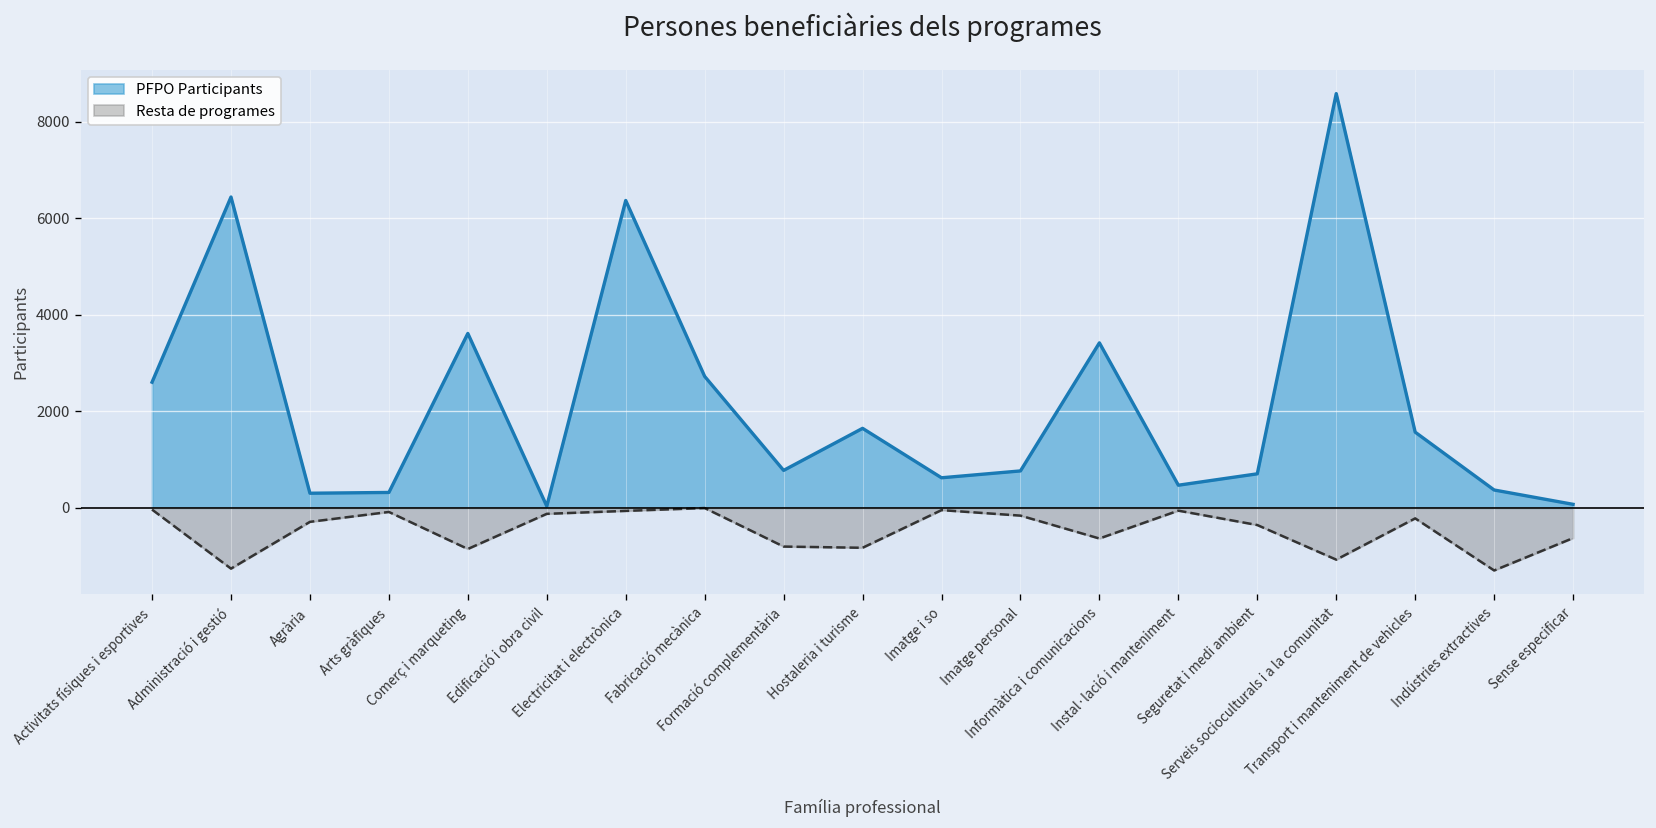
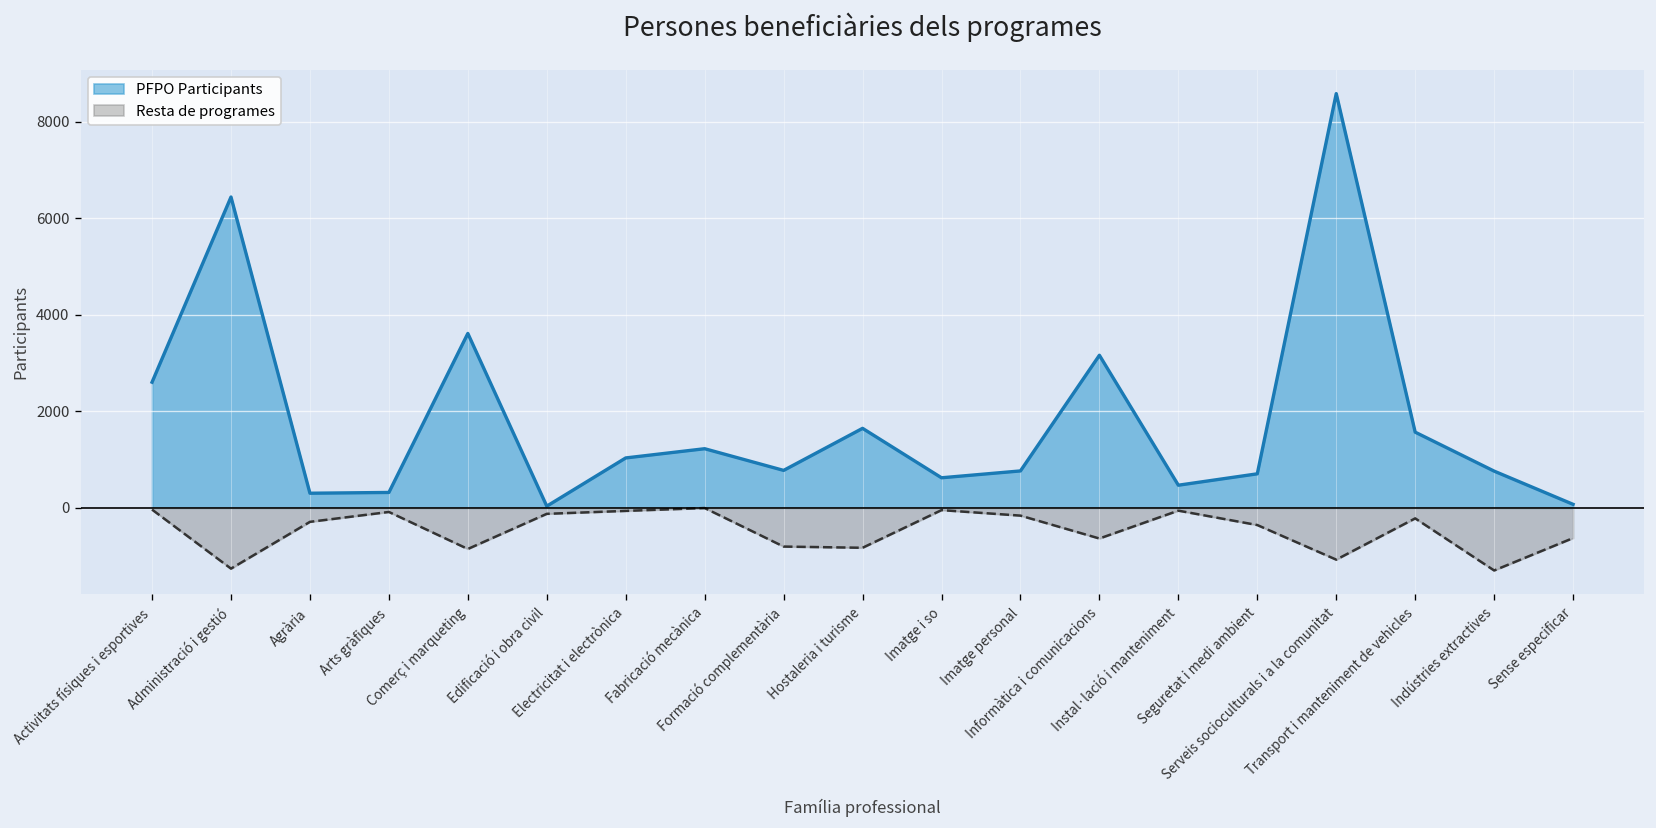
PFPO Participants, Electricitat i electrònica: 6400 -> 1000
PFPO Participants, Fabricació mecànica: 2700 -> 1200
PFPO Participants, Informàtica i comunicacions: 3400 -> 3200
PFPO Participants, Indústries extractives: 400 -> 800
